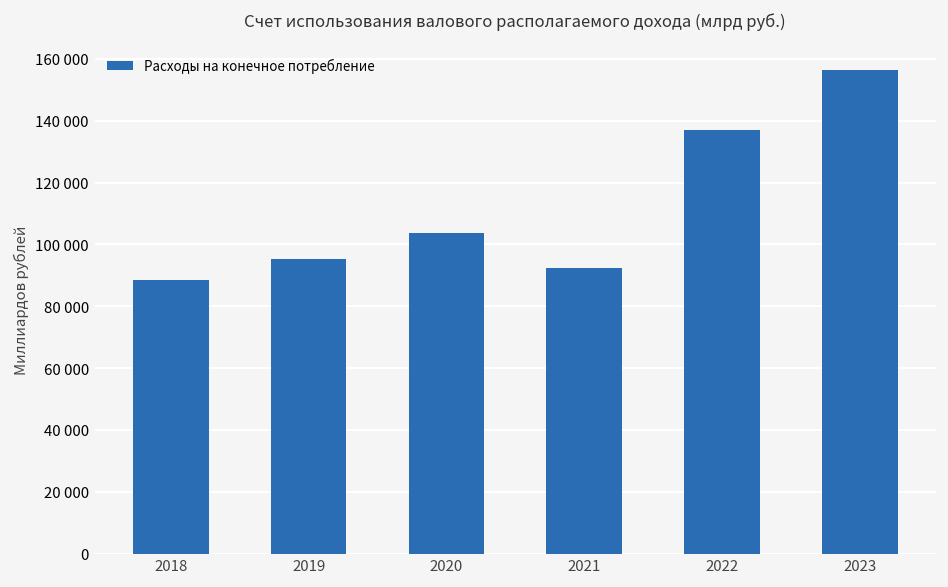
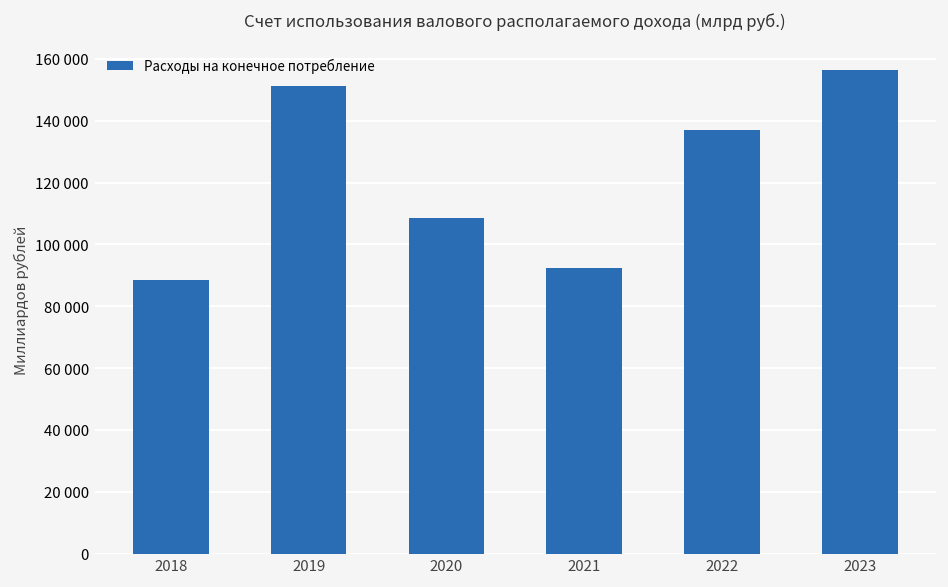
2019: 95000 -> 151000
2020: 104000 -> 109000
